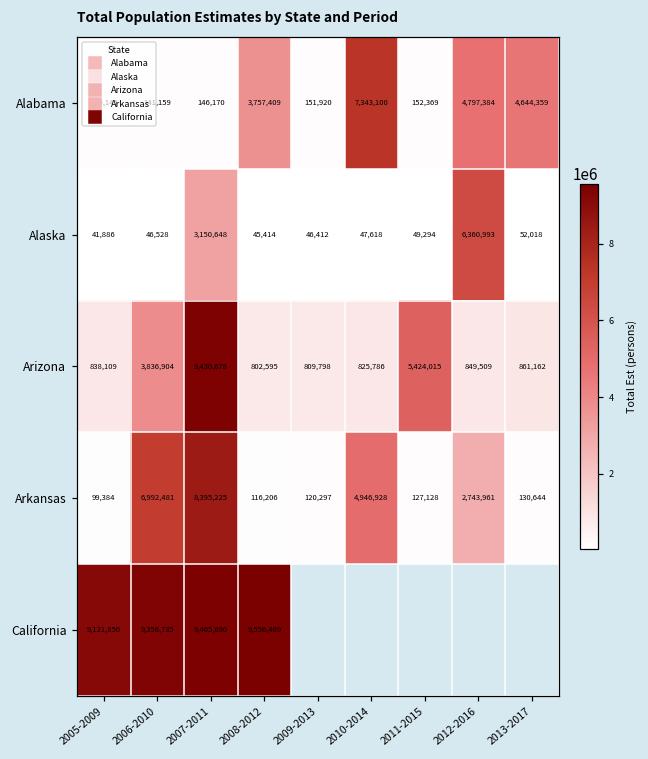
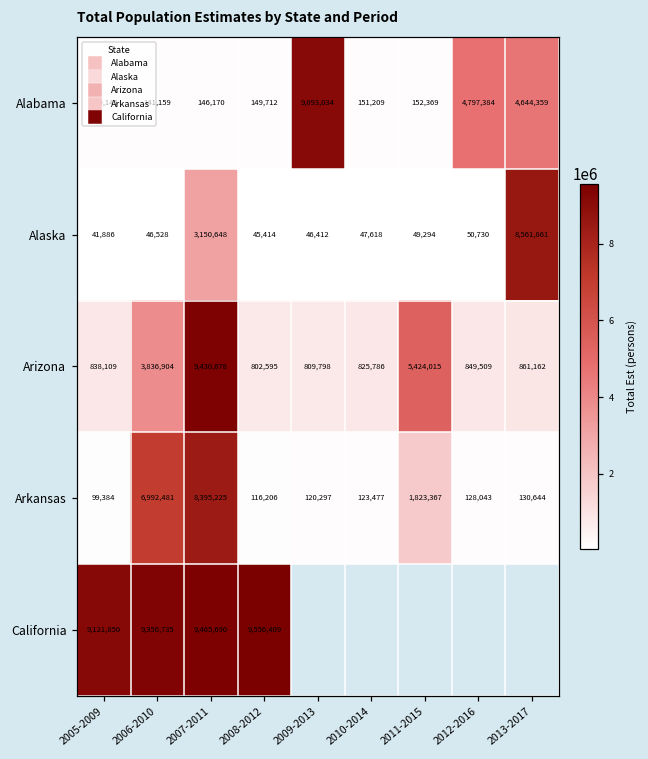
Alabama, 2008-2012: 3,757,409 -> 149,712
Alabama, 2009-2013: 151,920 -> 9,093,034
Alabama, 2010-2014: 7,343,100 -> 151,209
Alaska, 2012-2016: 6,360,993 -> 50,730
Alaska, 2013-2017: 52,018 -> 8,561,861
Arkansas, 2010-2014: 4,946,928 -> 123,477
Arkansas, 2011-2015: 127,128 -> 1,823,367
Arkansas, 2012-2016: 2,743,961 -> 128,043
